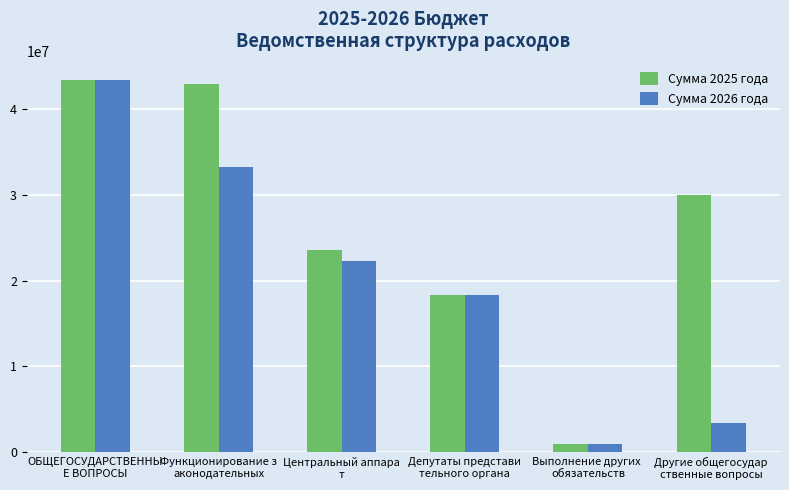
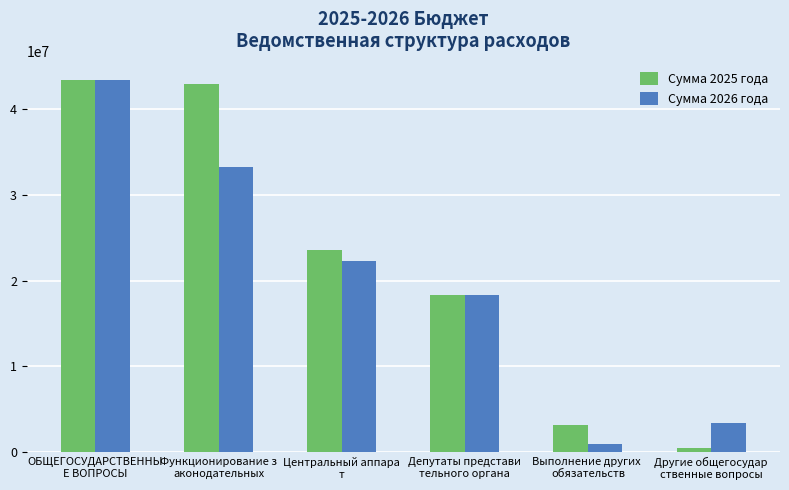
Сумма 2025 года, Выполнение других обязательств: 1000000 -> 3000000
Сумма 2025 года, Другие общегосудар ственные вопросы: 30000000 -> 1000000
